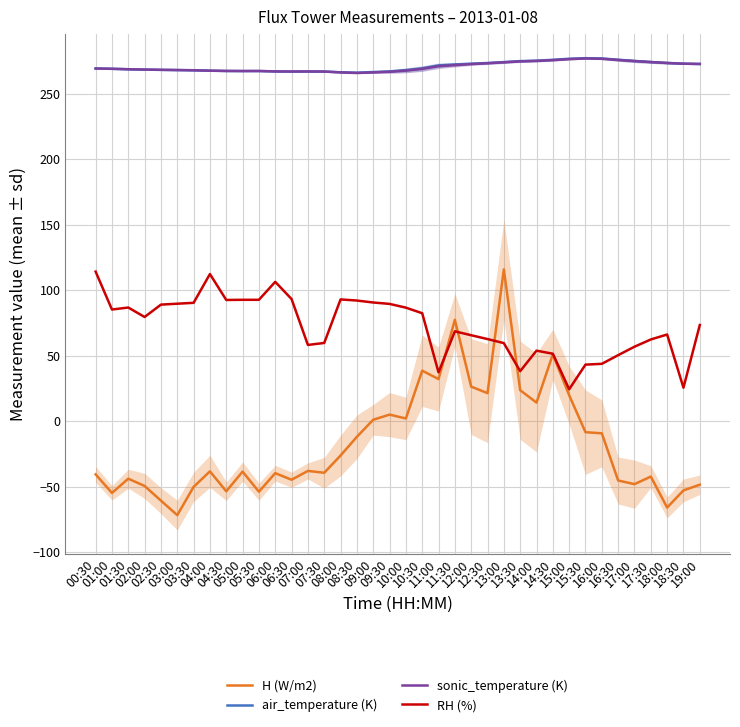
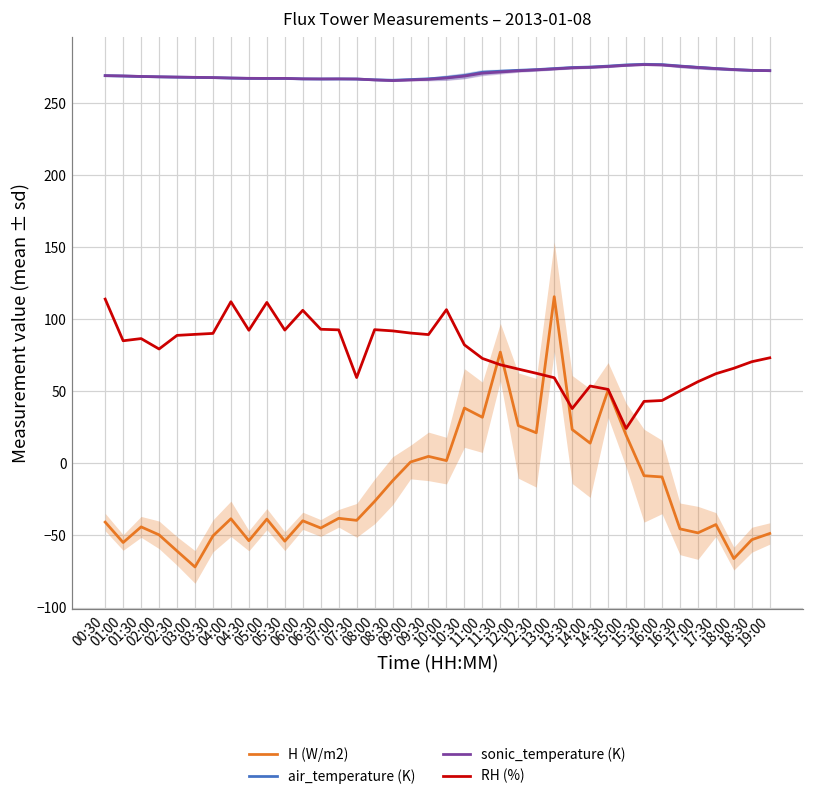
RH (%), 05:00: 93 -> 112
RH (%), 07:00: 58 -> 93
RH (%), 10:00: 87 -> 107
RH (%), 11:00: 37 -> 73
RH (%), 18:30: 25 -> 71
